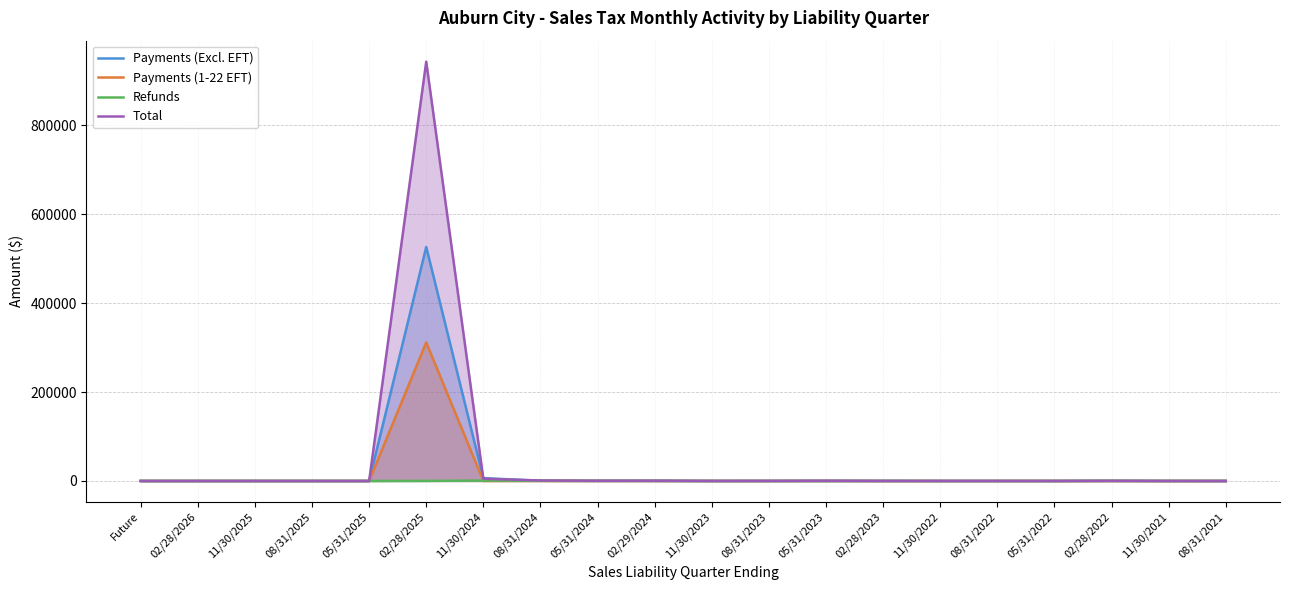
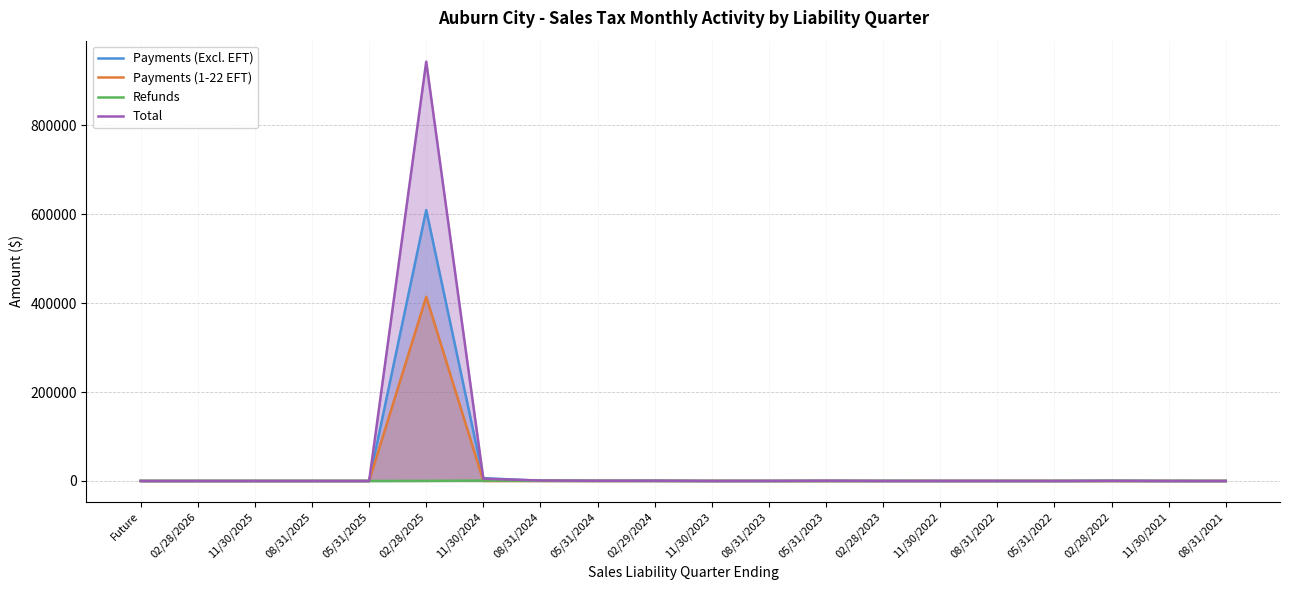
Payments (Excl. EFT), 02/28/2025: 530000 -> 610000
Payments (1-22 EFT), 02/28/2025: 310000 -> 410000
